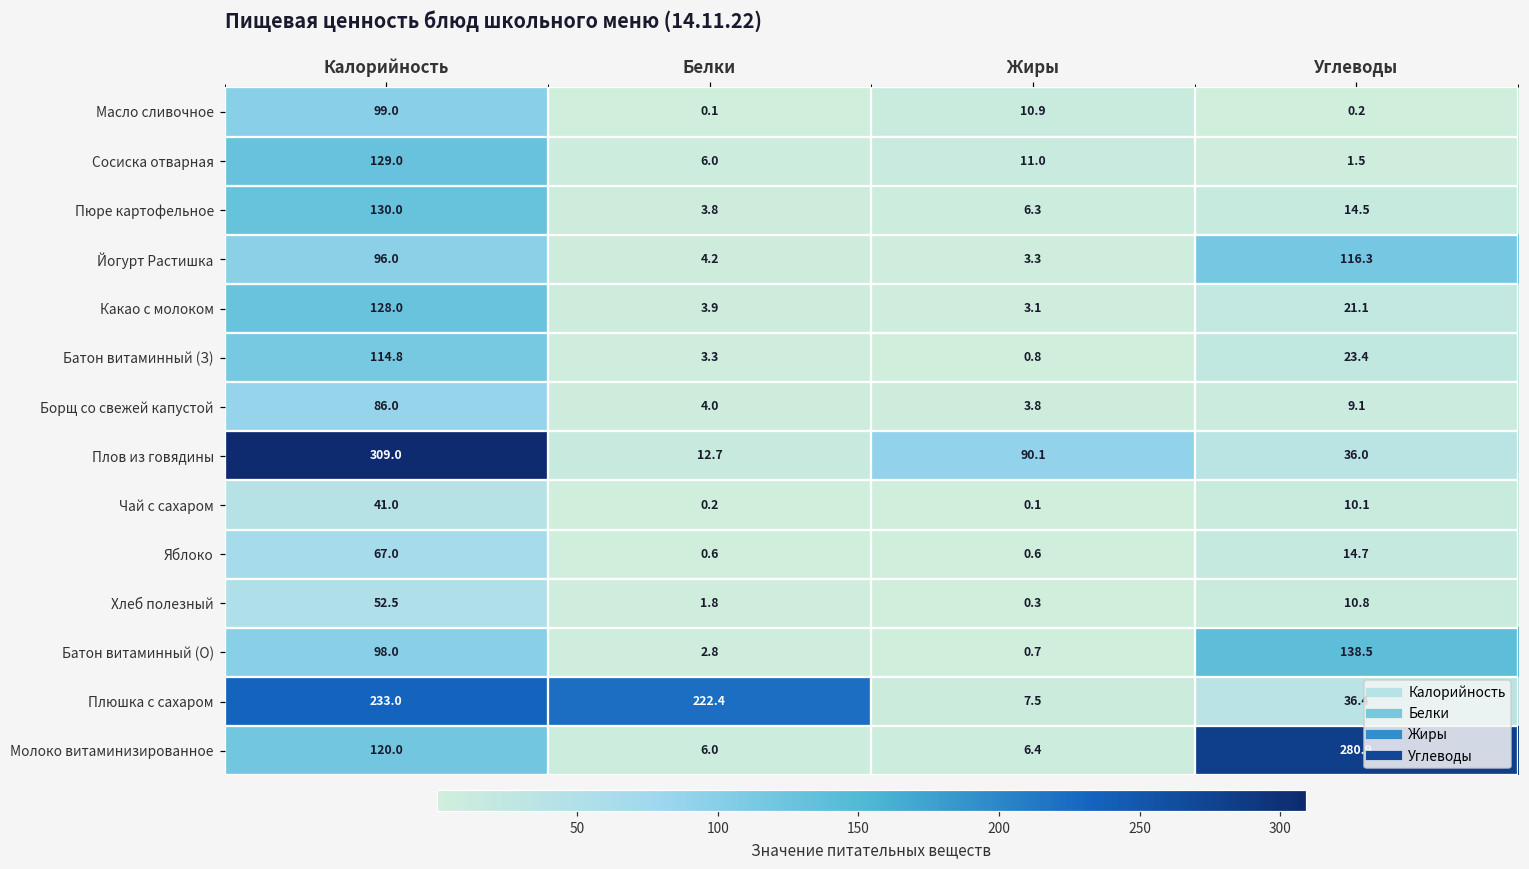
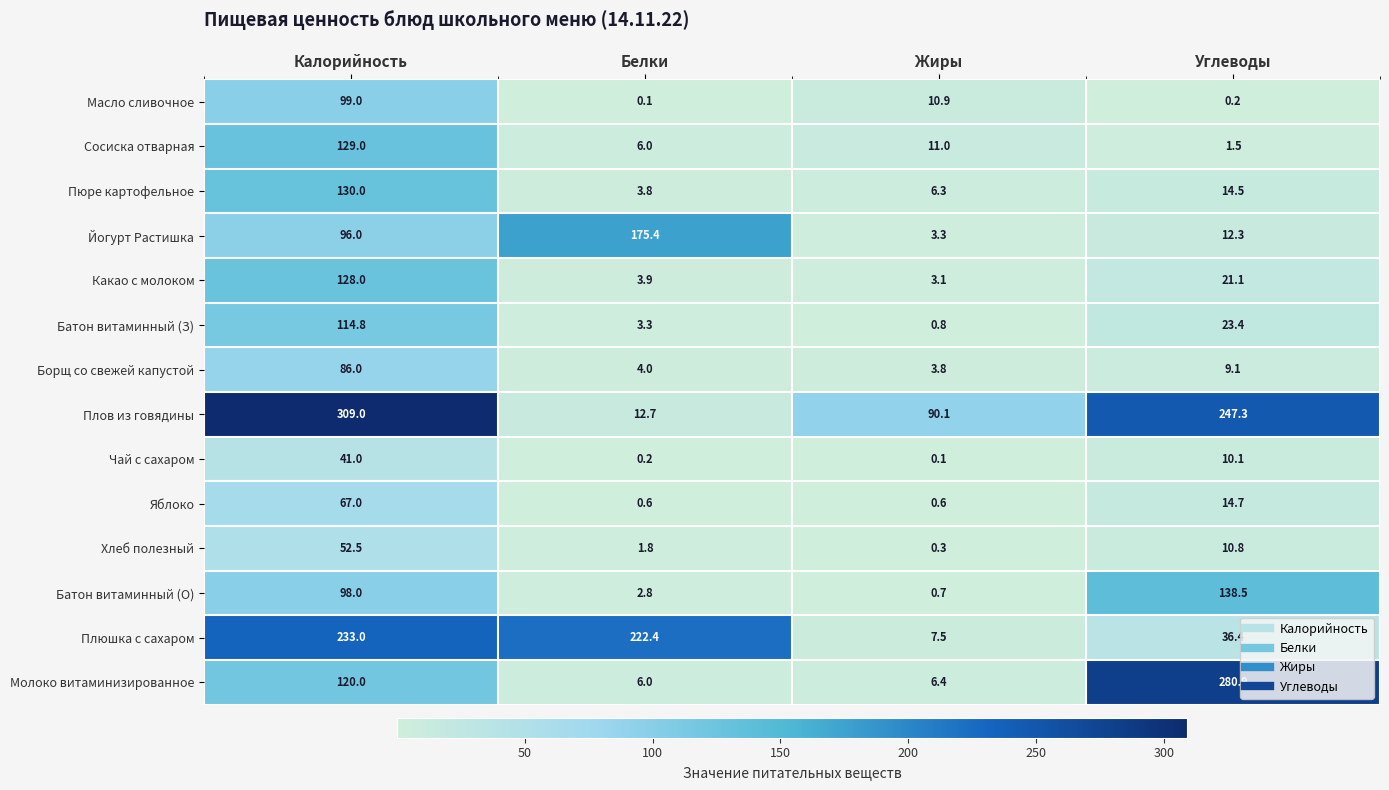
Йогурт Растишка, Белки: 4.2 -> 175.4
Йогурт Растишка, Углеводы: 116.3 -> 12.3
Плов из говядины, Углеводы: 36.0 -> 247.3
